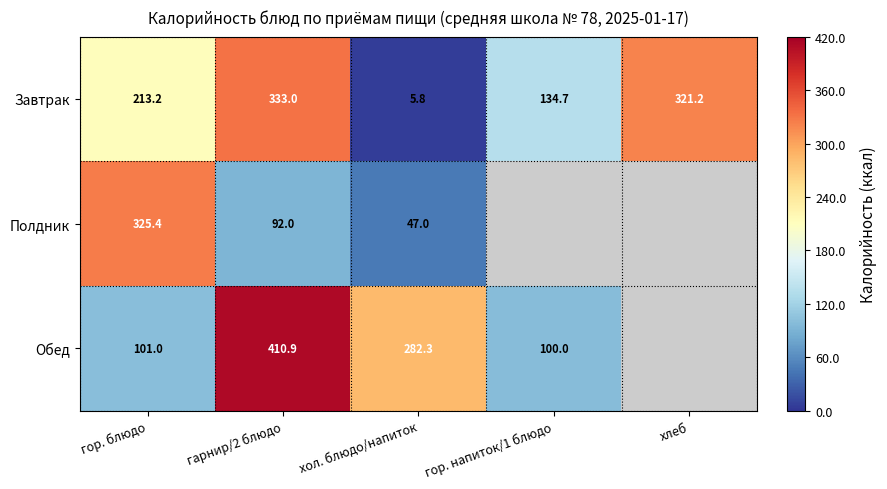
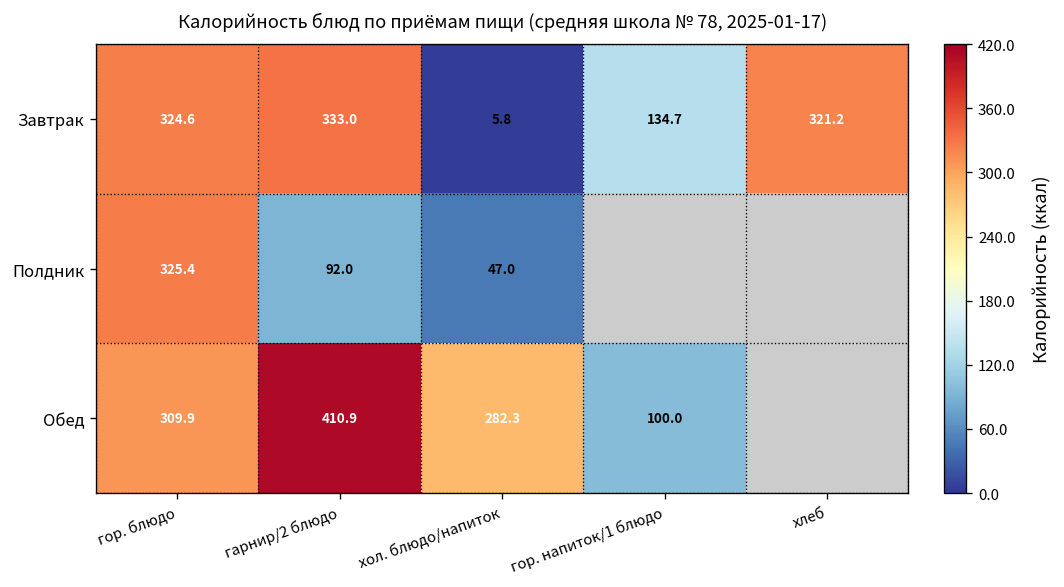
Завтрак, гор. блюдо: 213.2 -> 324.6
Обед, гор. блюдо: 101.0 -> 309.9
